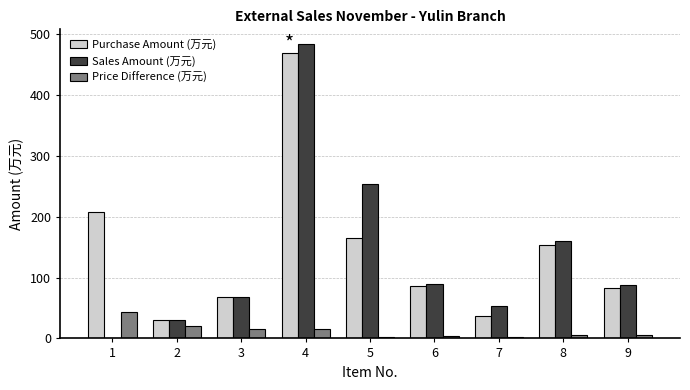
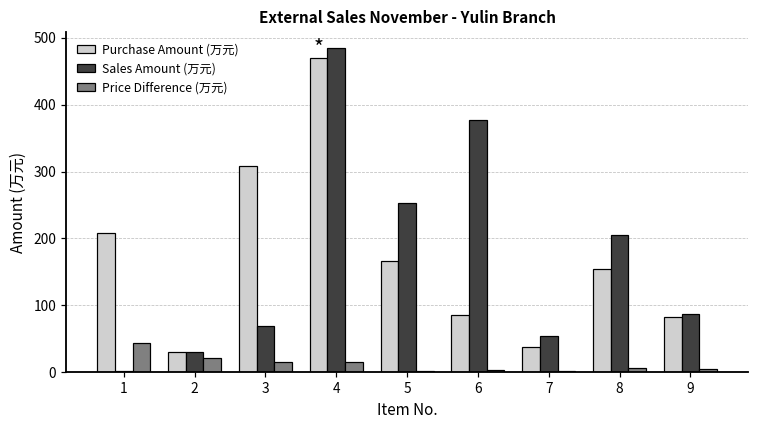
Purchase Amount (万元), 3: 70 -> 310
Sales Amount (万元), 6: 90 -> 380
Sales Amount (万元), 8: 160 -> 210
